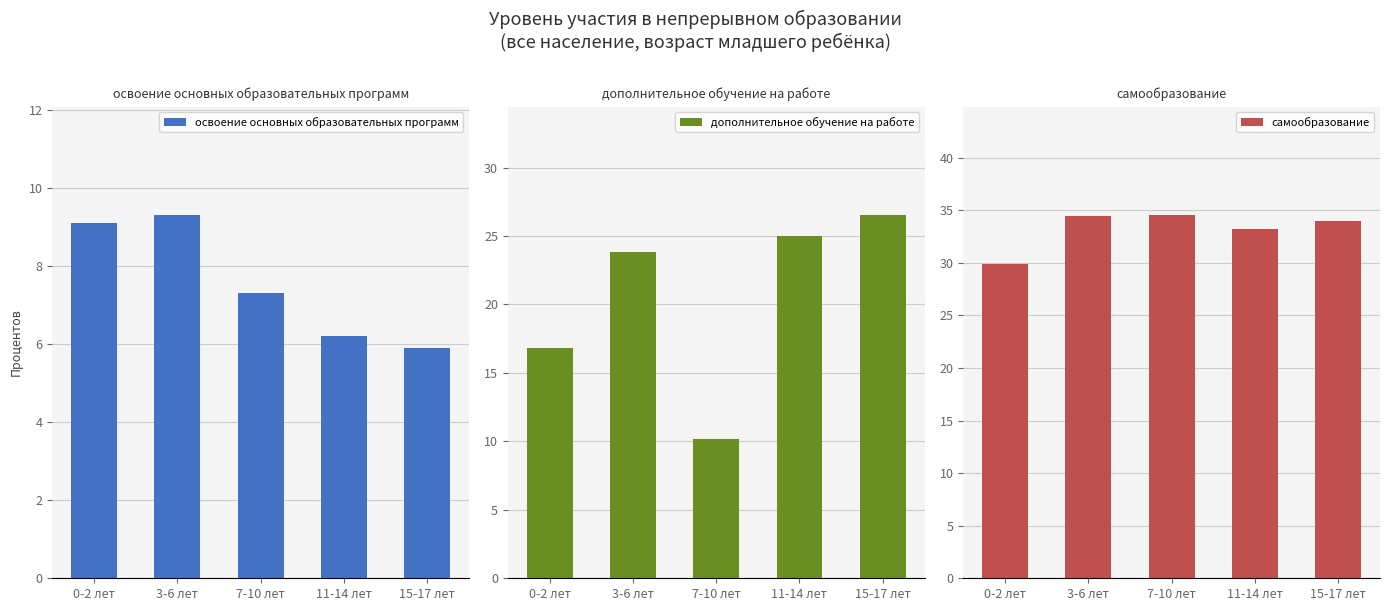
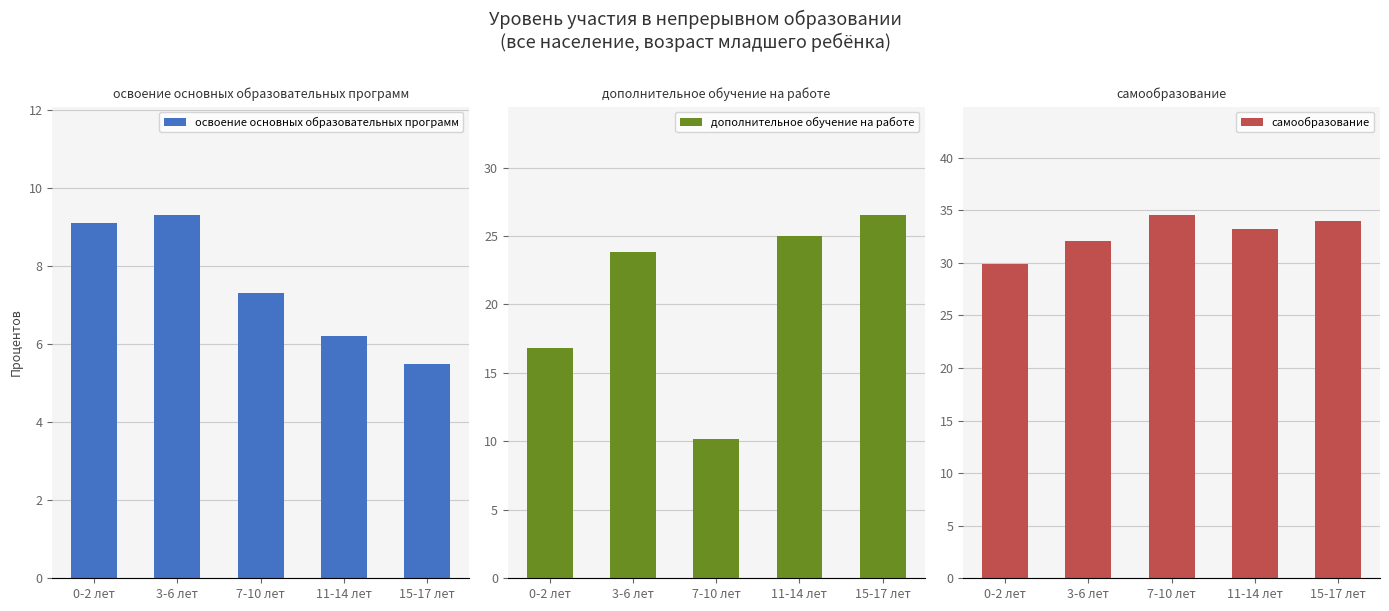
освоение основных образовательных программ, 15-17 лет: 5.9 -> 5.5
самообразование, 3-6 лет: 34.4 -> 32.1
